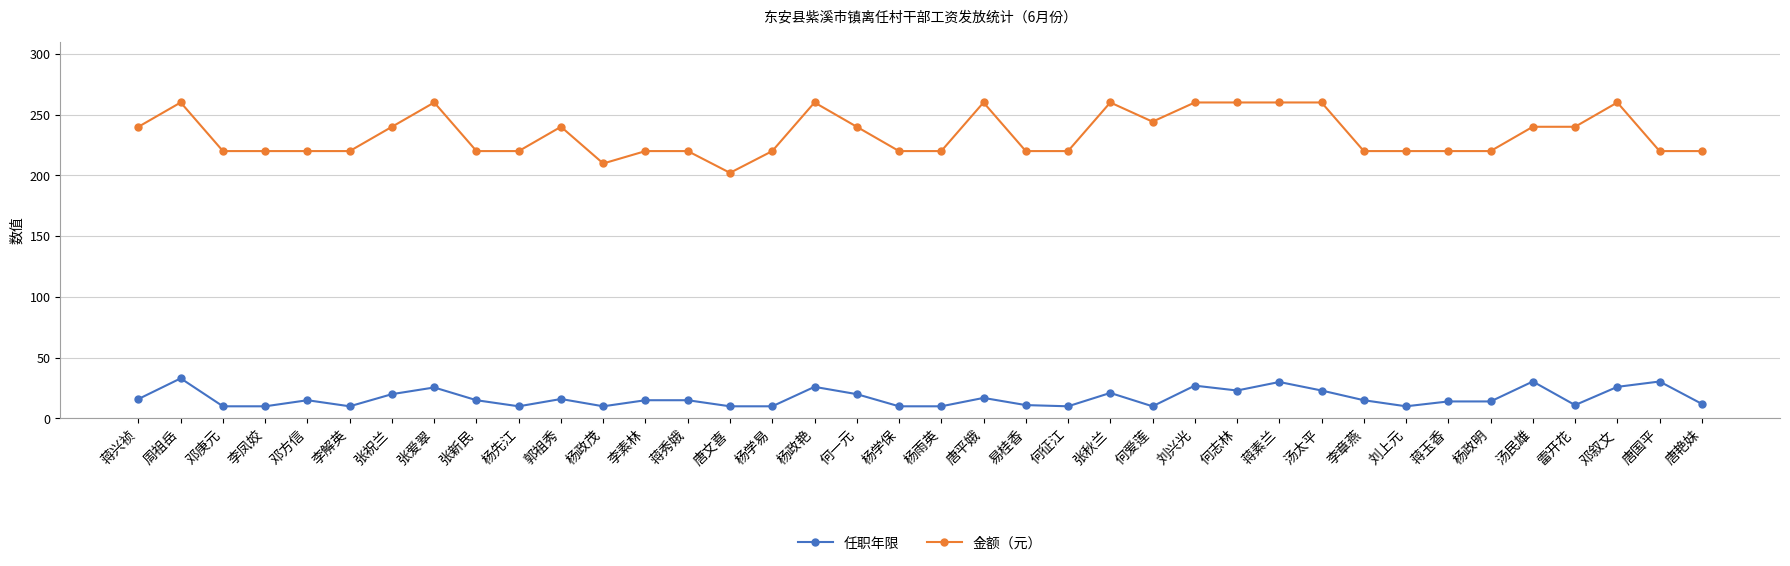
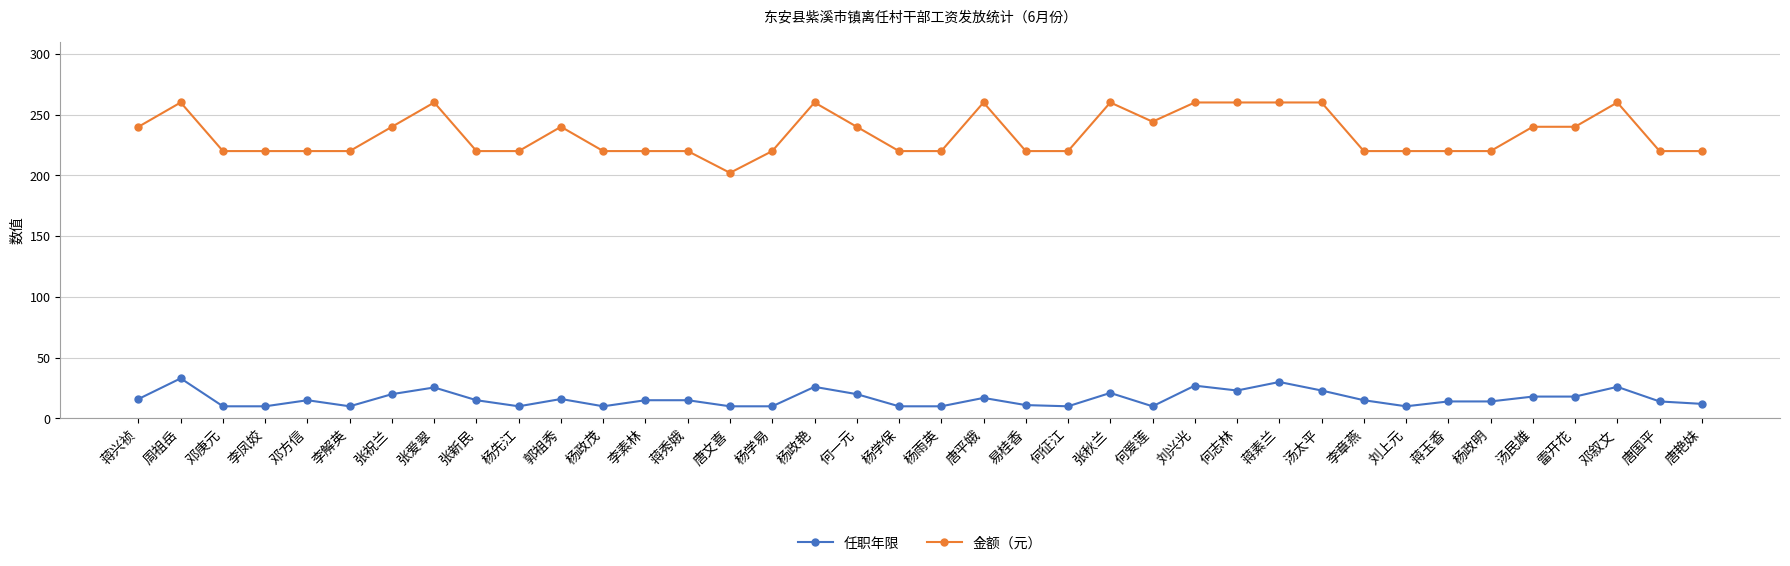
金额（元）, 杨政茂: 210 -> 220
任职年限, 汤民雄: 30 -> 18
任职年限, 雷开花: 11 -> 18
任职年限, 唐国平: 30 -> 14
